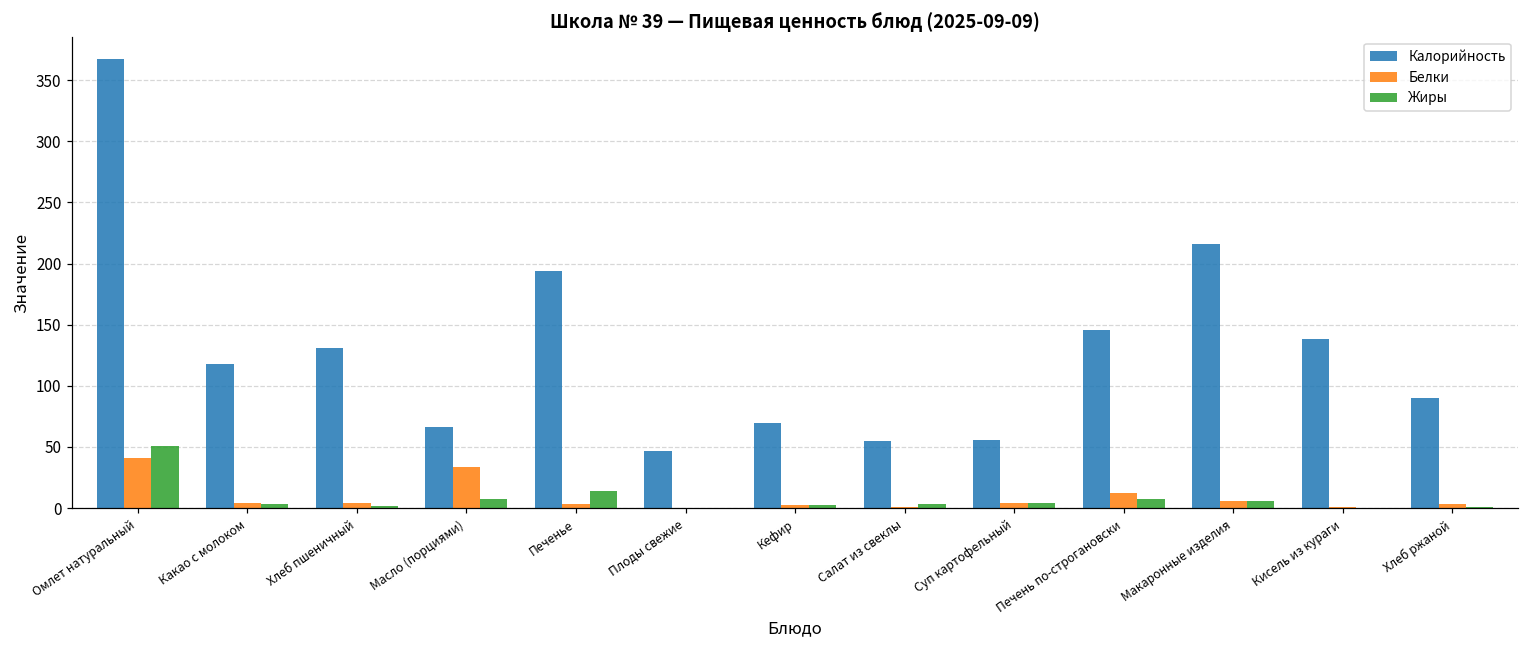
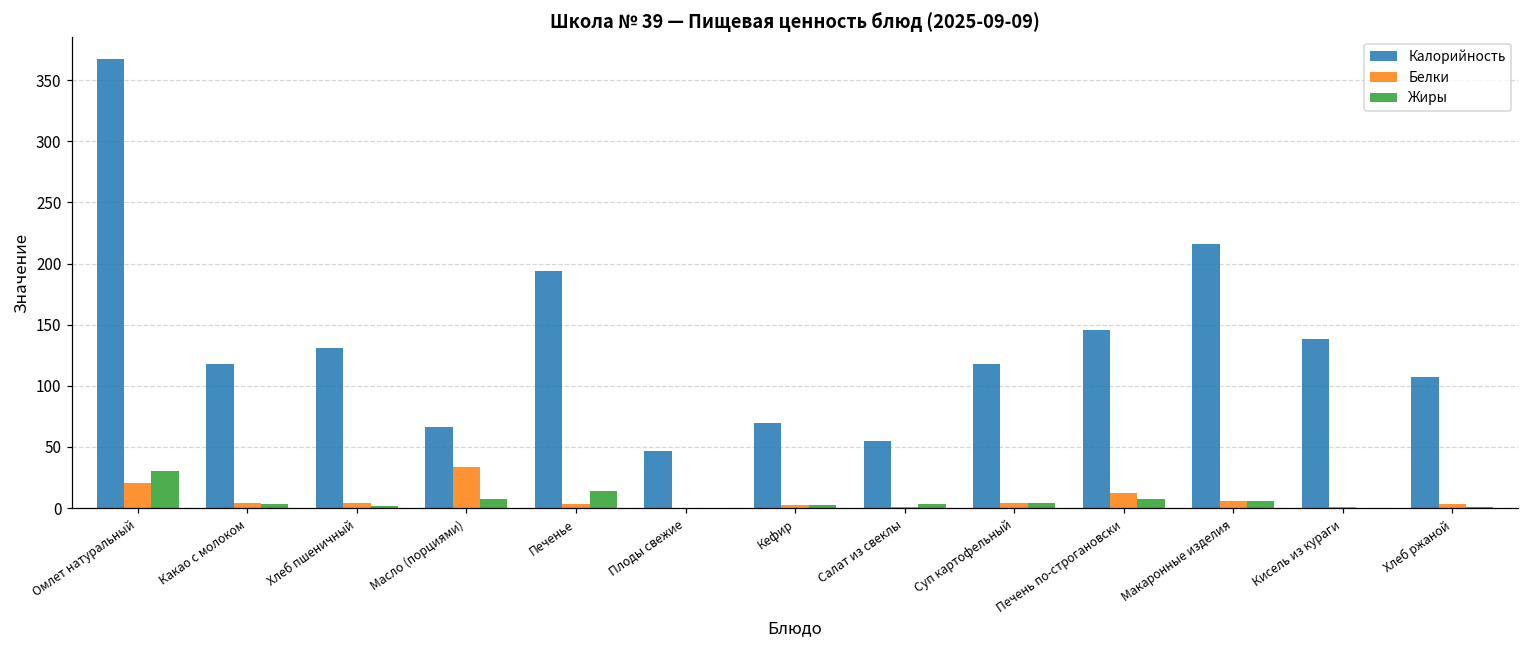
Белки, Омлет натуральный: 41 -> 20
Жиры, Омлет натуральный: 51 -> 30
Калорийность, Суп картофельный: 56 -> 118
Калорийность, Хлеб ржаной: 90 -> 107
